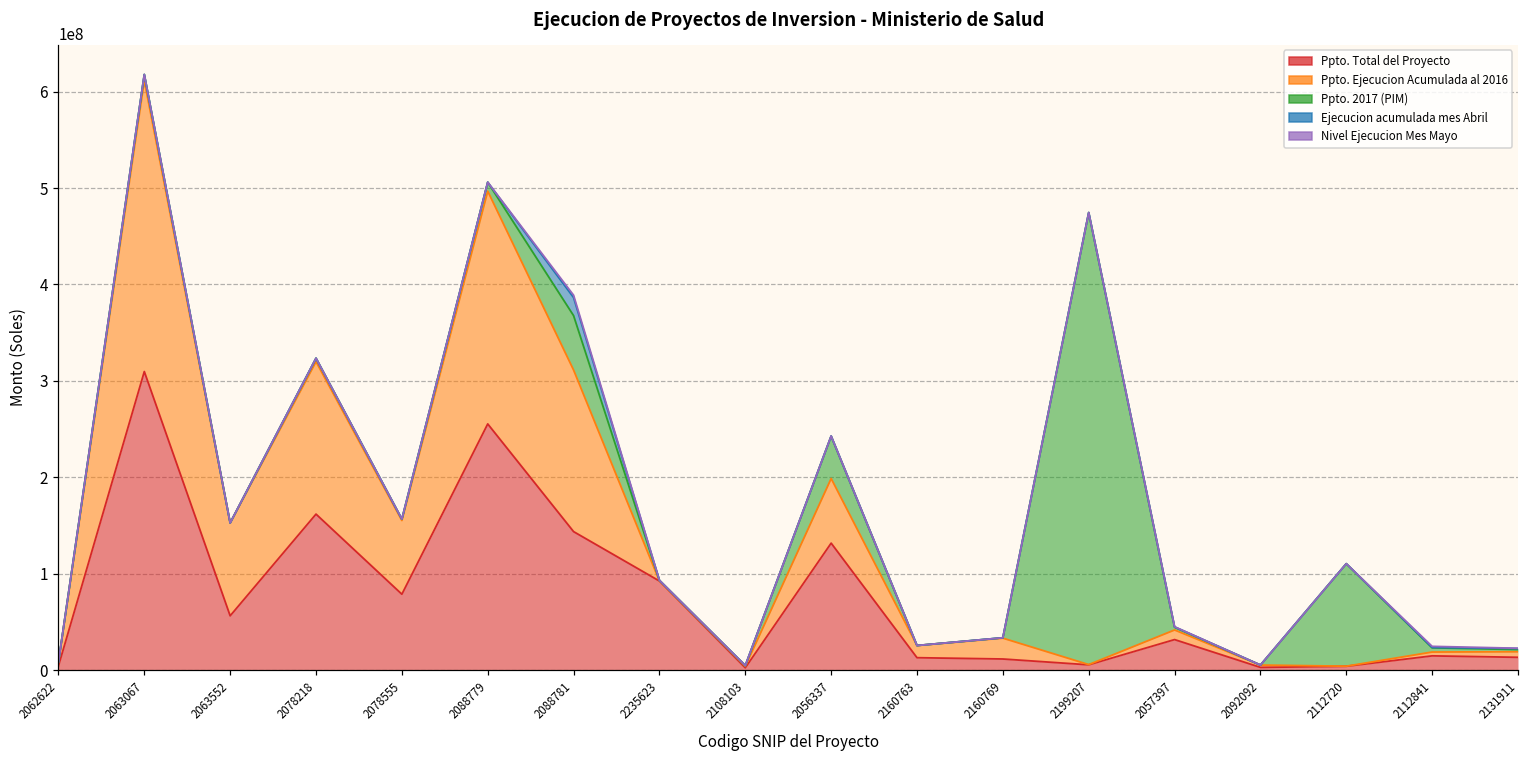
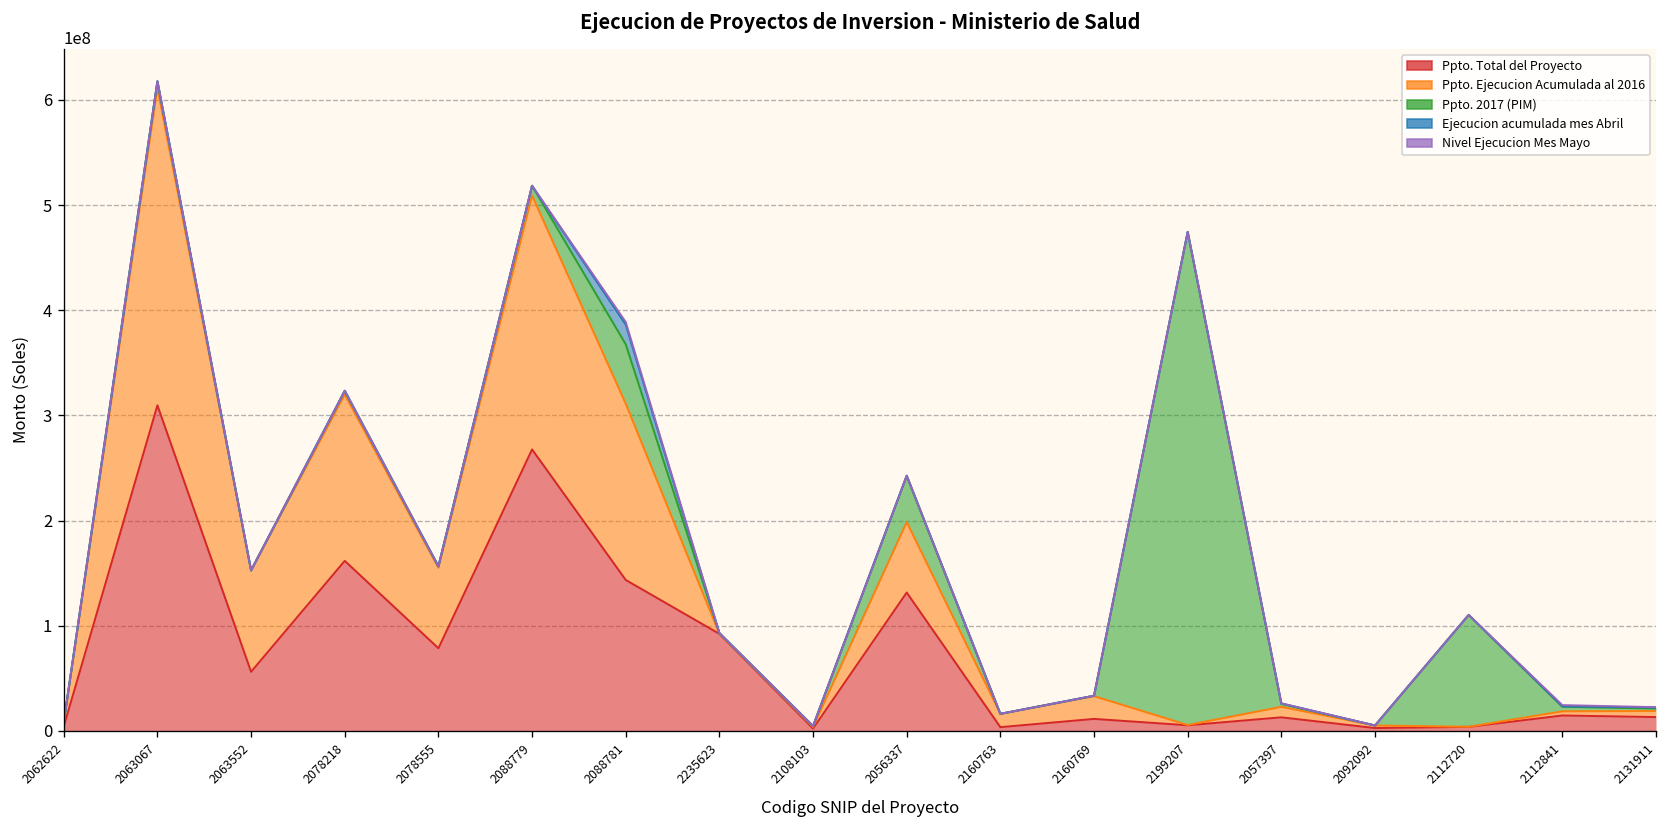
Ppto. Total del Proyecto, 2088779: 260000000 -> 270000000
Ppto. Total del Proyecto, 2160763: 10000000 -> 0
Ppto. Total del Proyecto, 2057397: 30000000 -> 10000000
